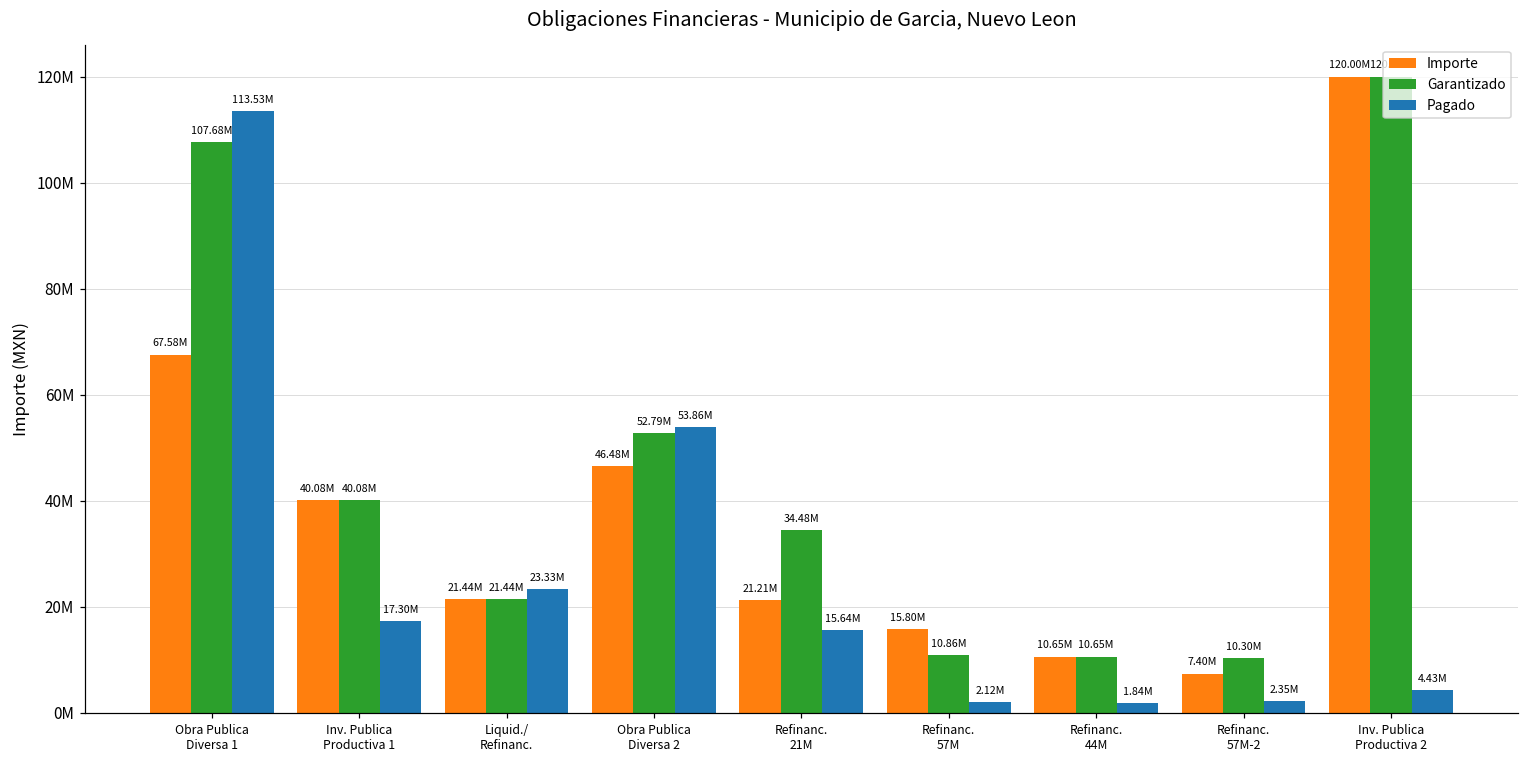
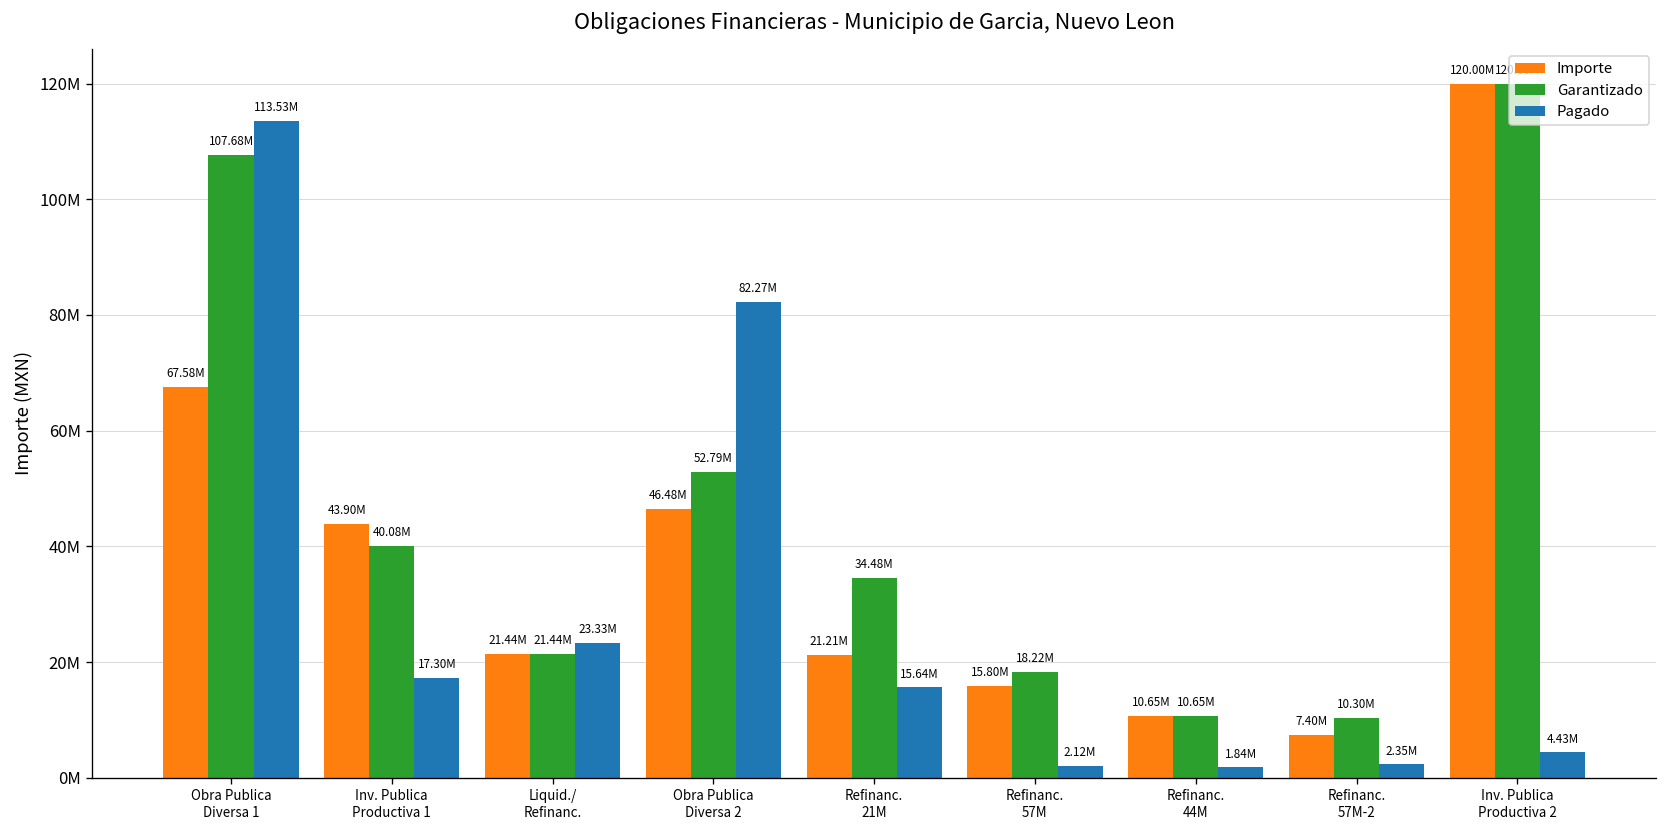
Importe, Inv. Publica Productiva 1: 40.08M -> 43.90M
Pagado, Obra Publica Diversa 2: 53.86M -> 82.27M
Garantizado, Refinanc. 57M: 10.86M -> 18.22M
